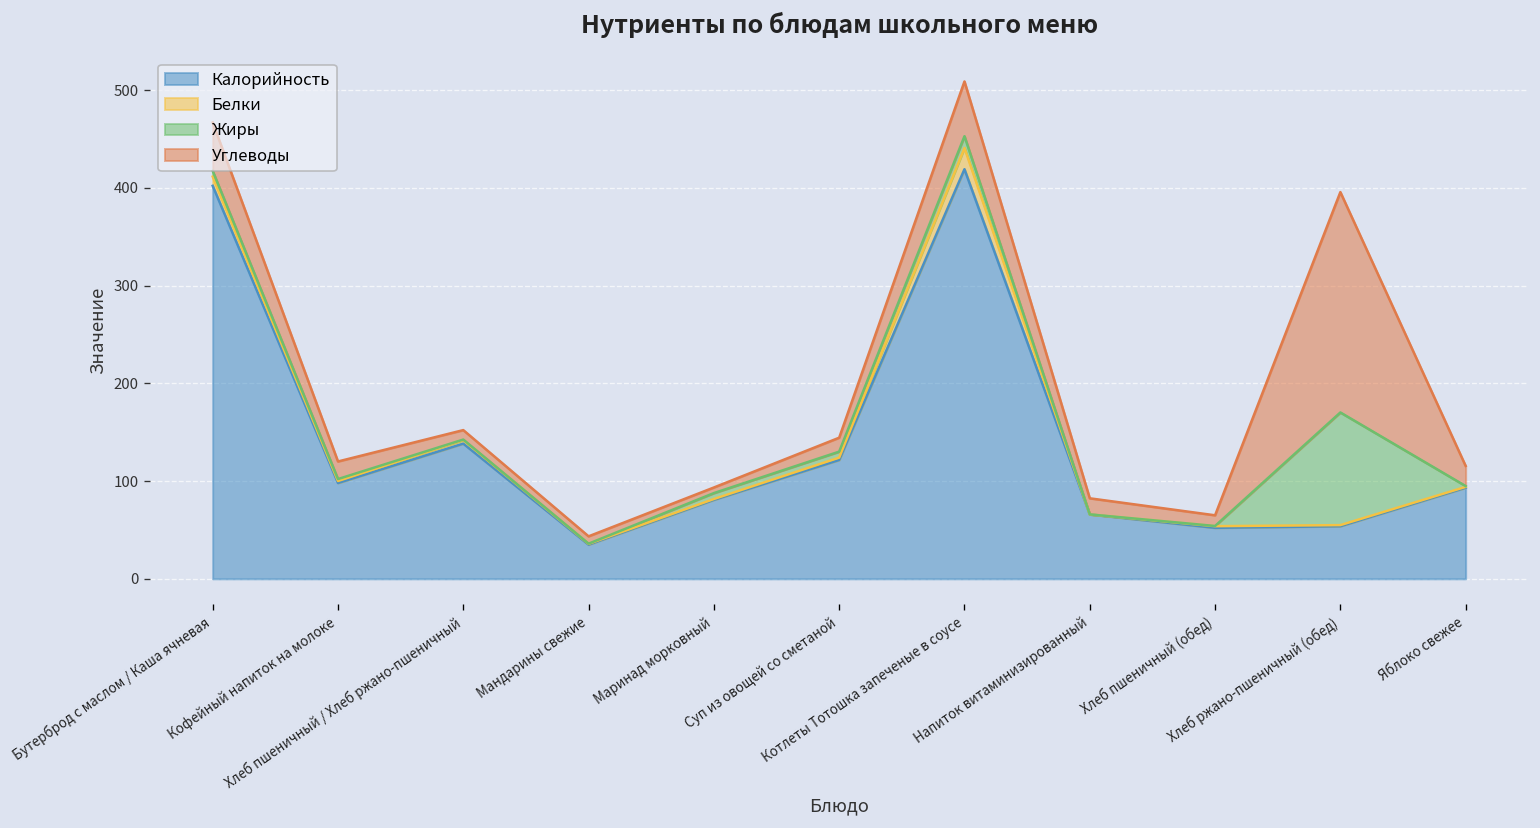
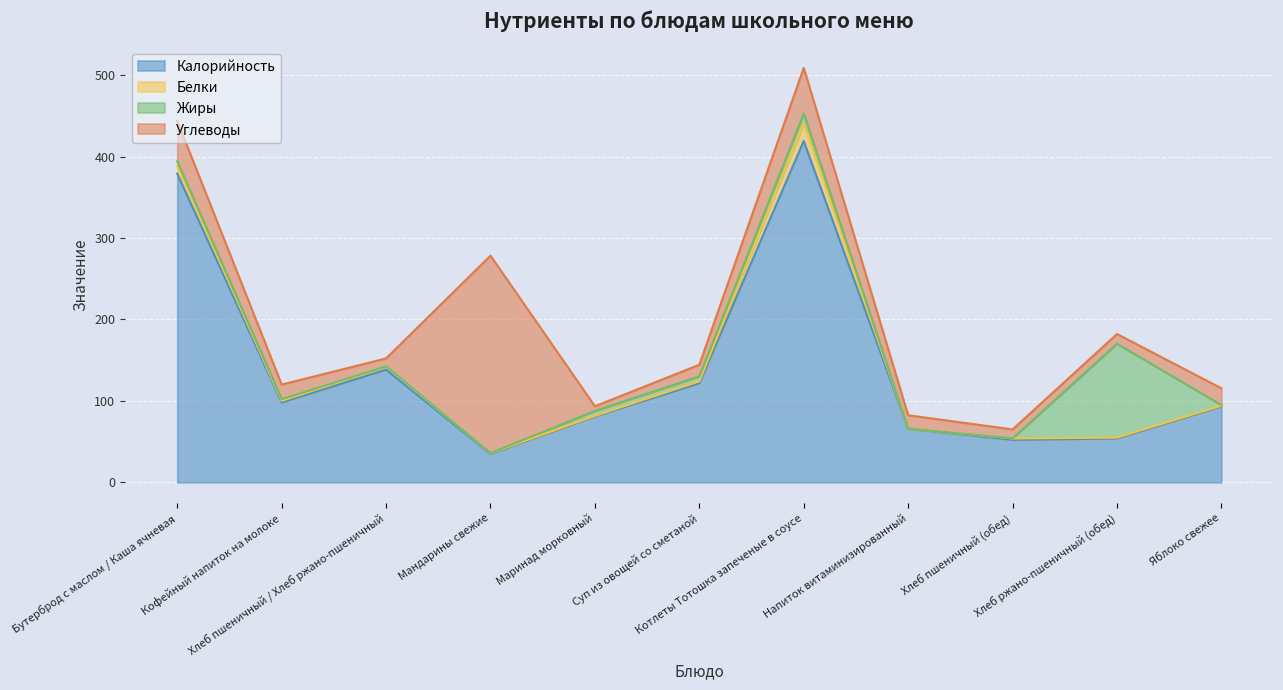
Калорийность, Бутерброд с маслом / Каша ячневая: 400 -> 380
Углеводы, Мандарины свежие: 10 -> 240
Углеводы, Хлеб ржано-пшеничный (обед): 230 -> 10
